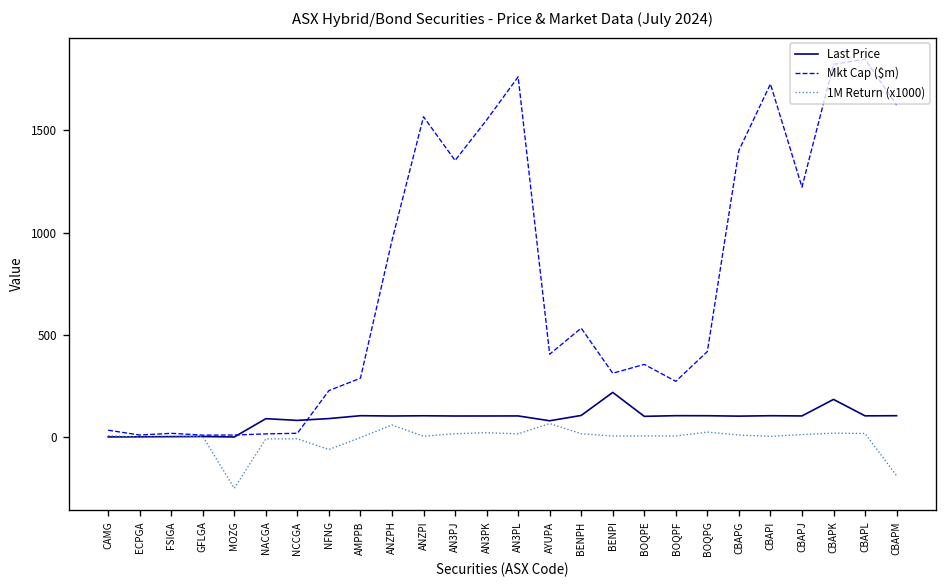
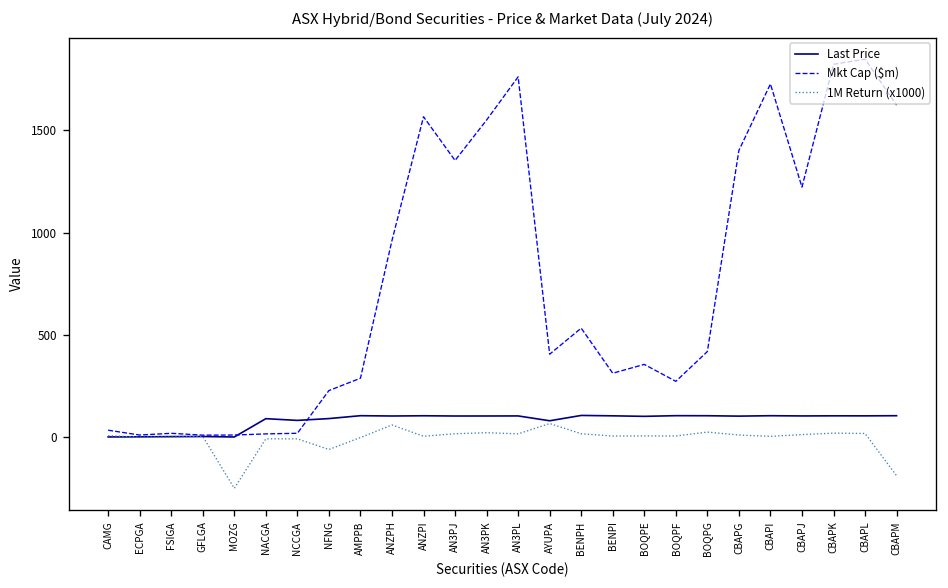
Last Price, BENPI: 220 -> 100
Last Price, CBAPK: 180 -> 100
